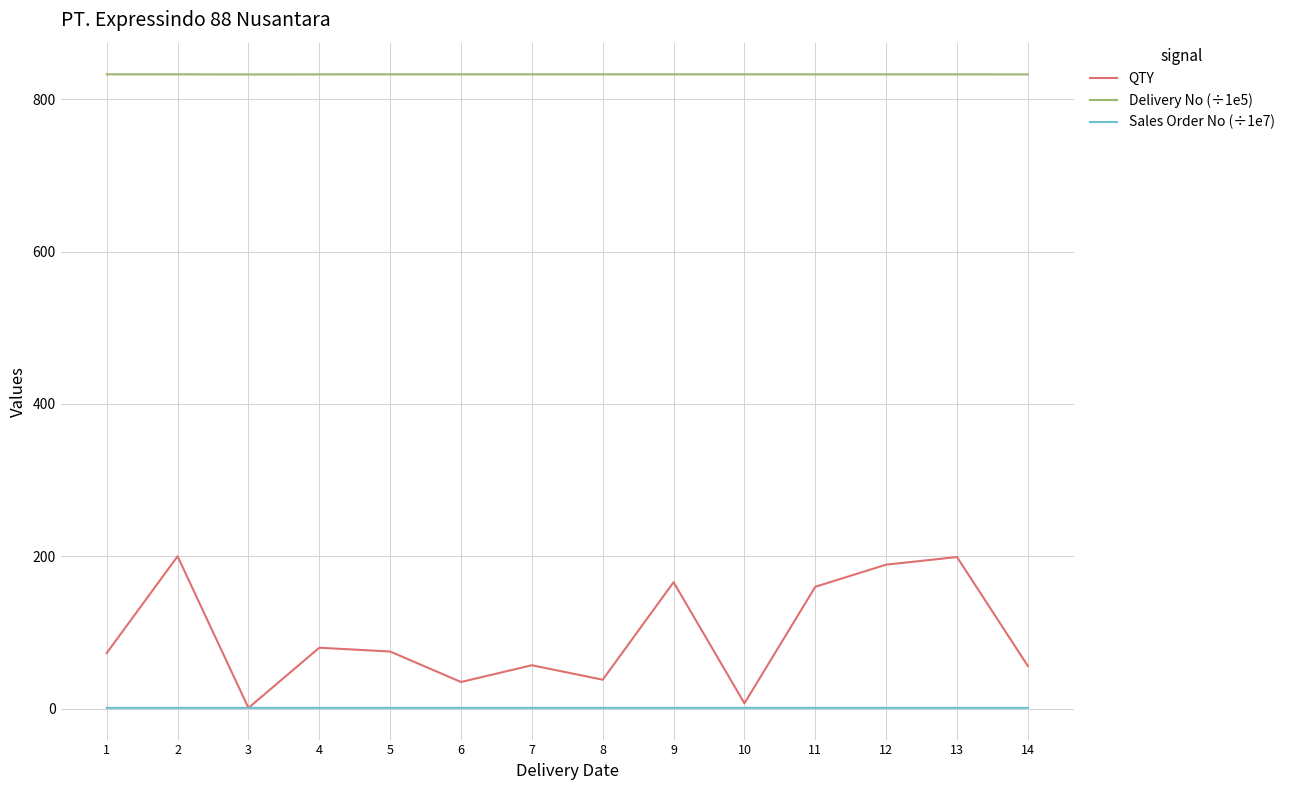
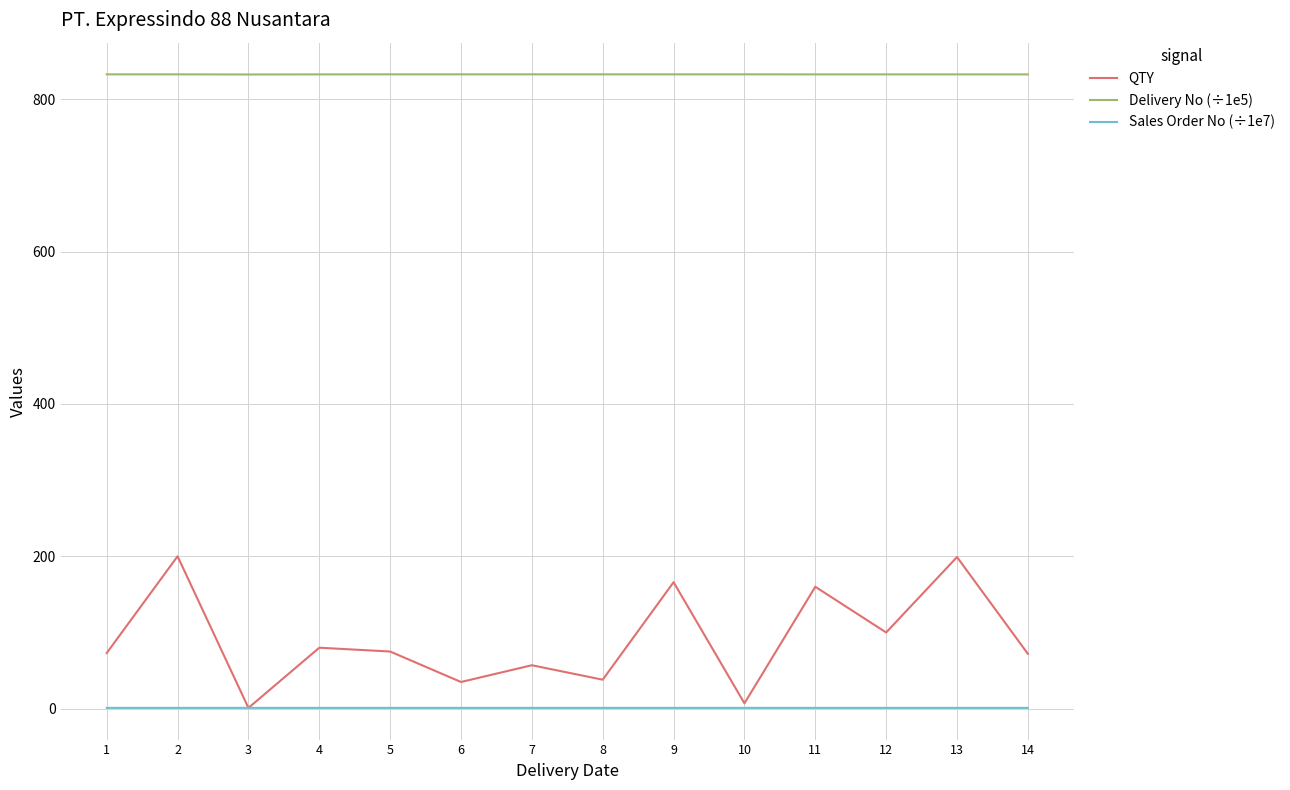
QTY, 12: 190 -> 100
QTY, 14: 60 -> 70
